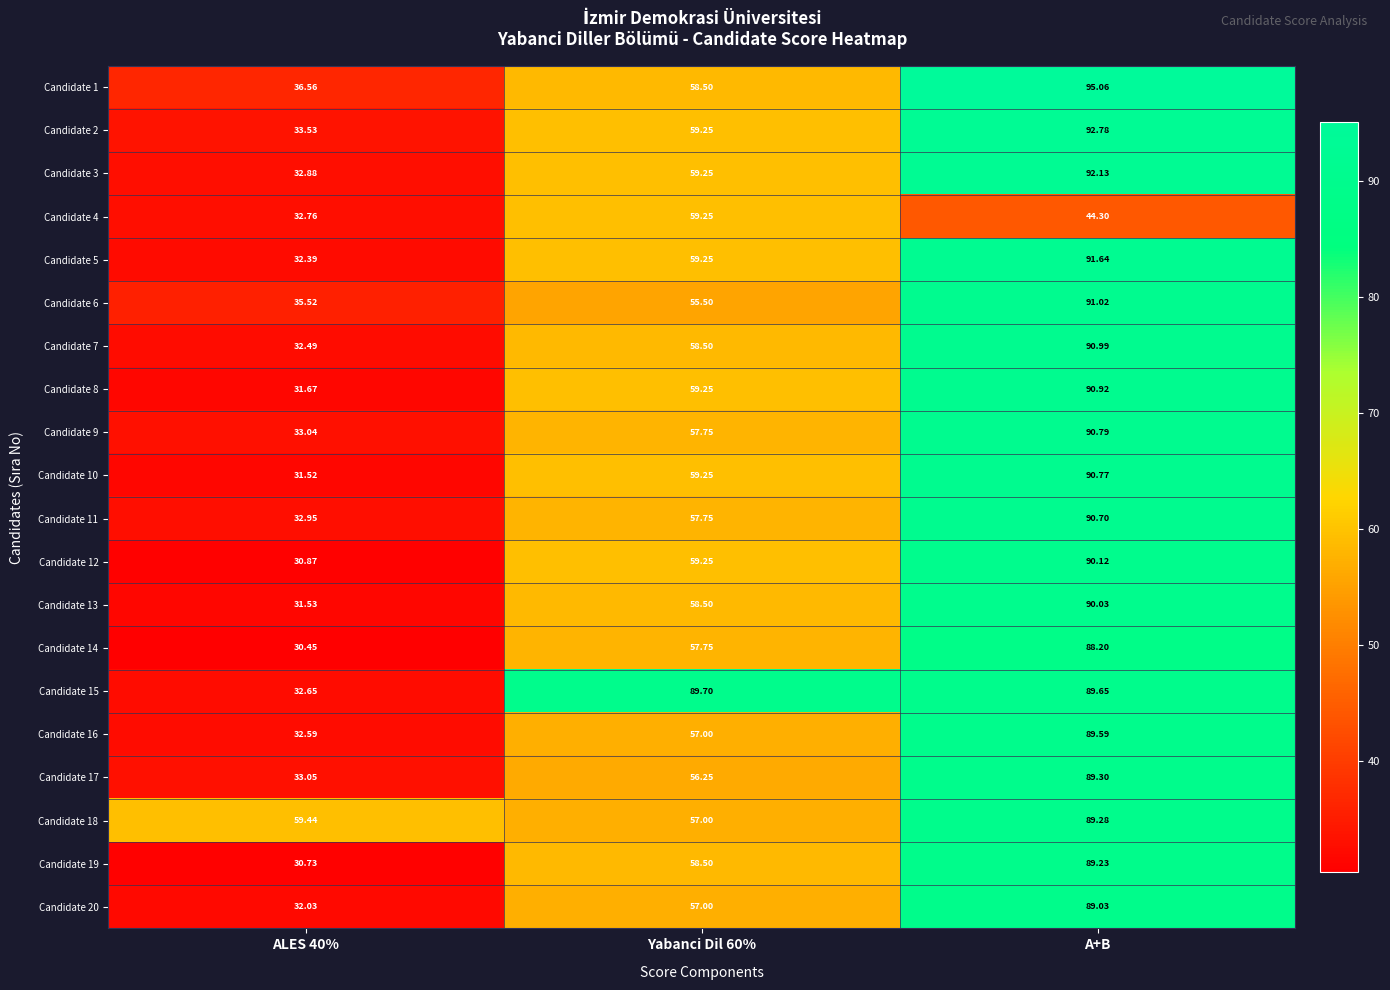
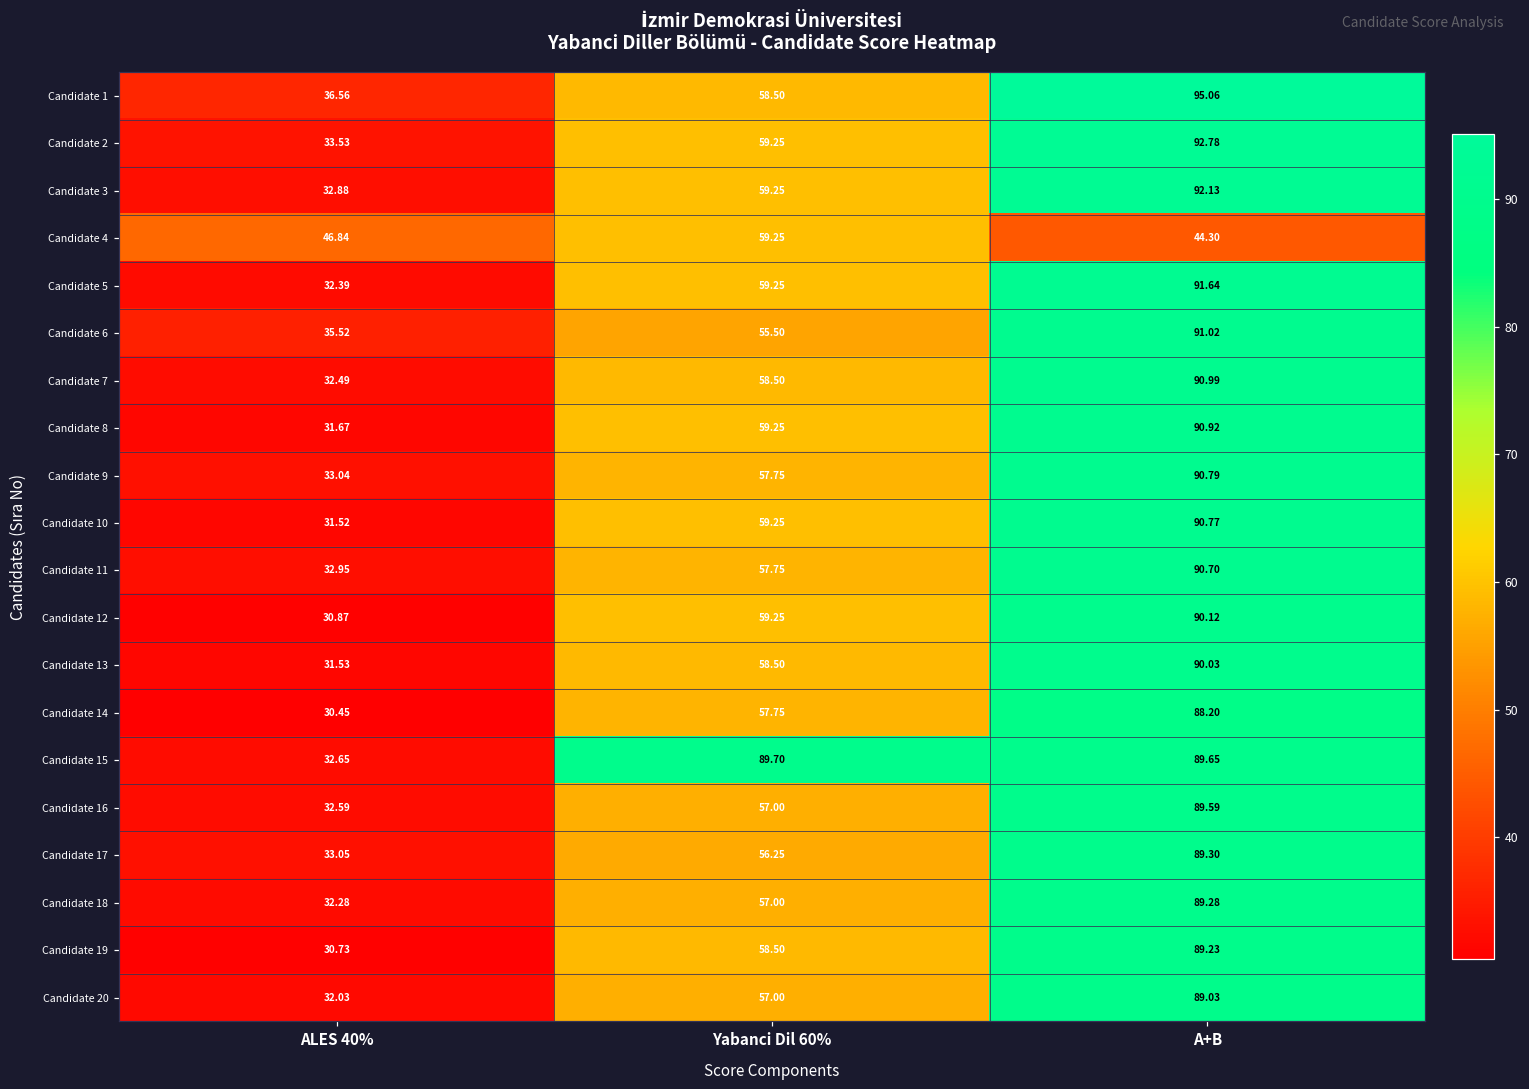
Candidate 4, ALES 40%: 32.76 -> 46.84
Candidate 18, ALES 40%: 59.44 -> 32.28
